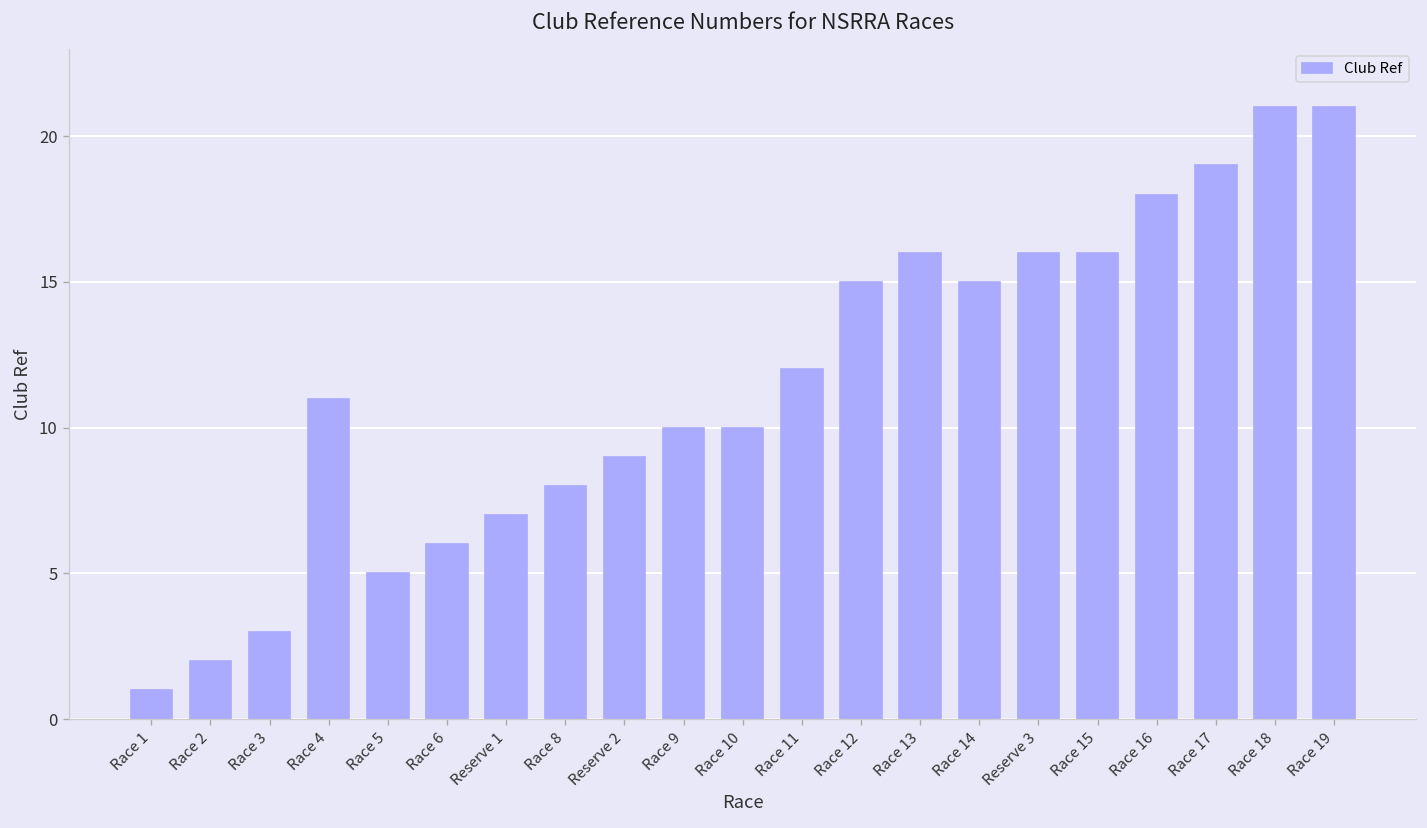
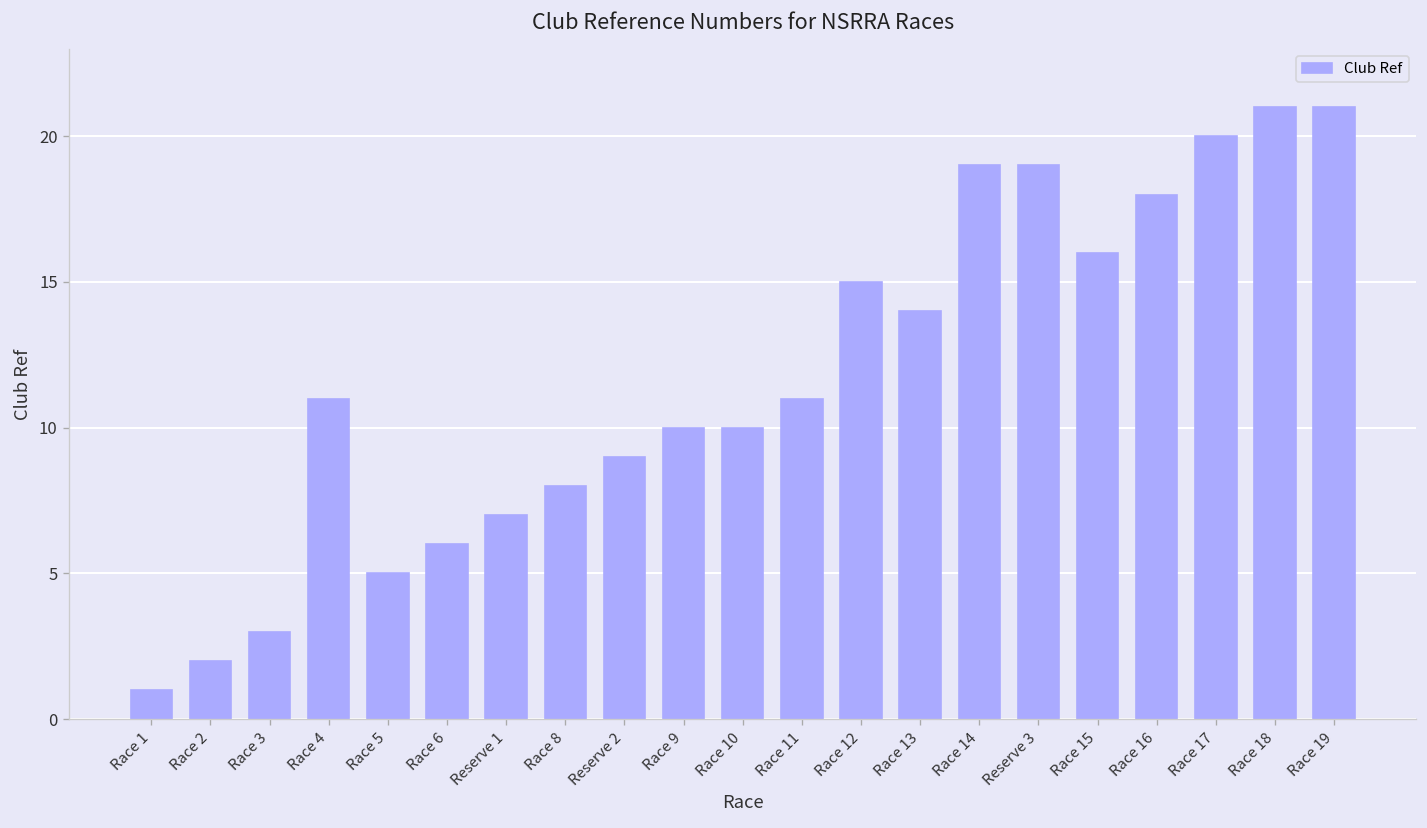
Race 11: 12 -> 11
Race 13: 16 -> 14
Race 14: 15 -> 19
Reserve 3: 16 -> 19
Race 17: 19 -> 20
